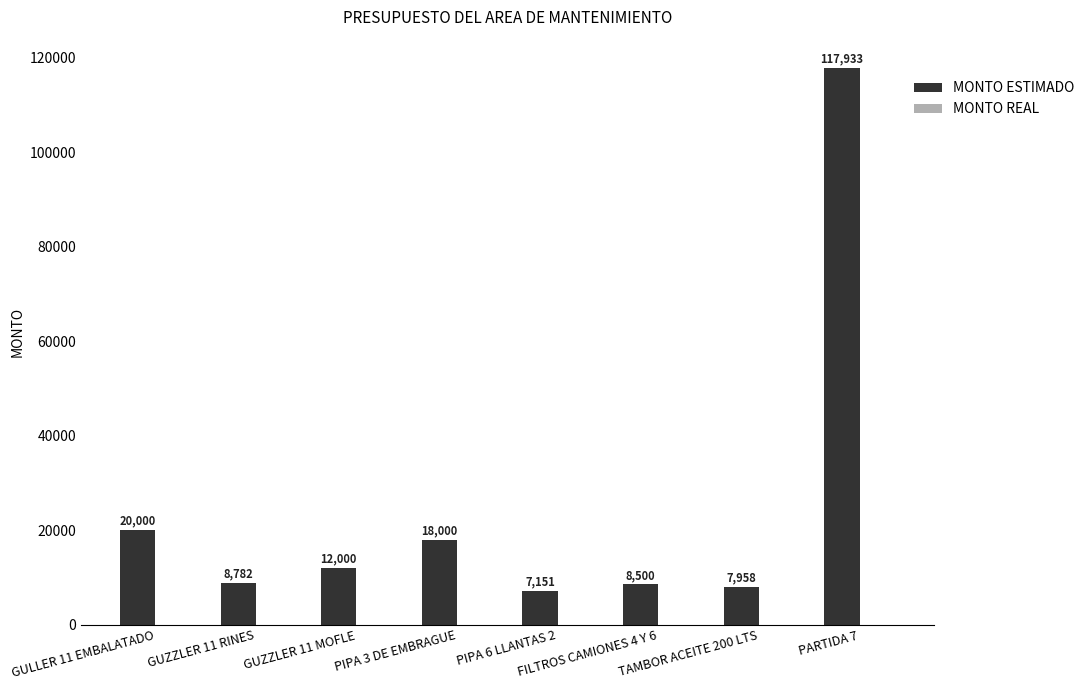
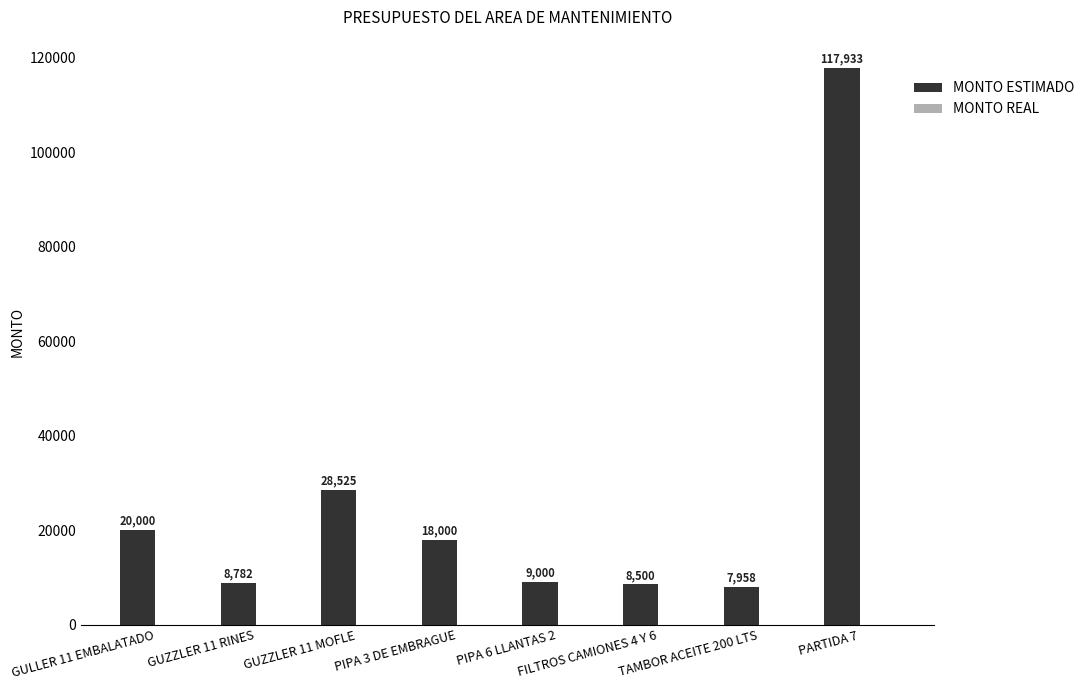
MONTO ESTIMADO, GUZZLER 11 MOFLE: 12,000 -> 28,525
MONTO ESTIMADO, PIPA 6 LLANTAS 2: 7,151 -> 9,000
